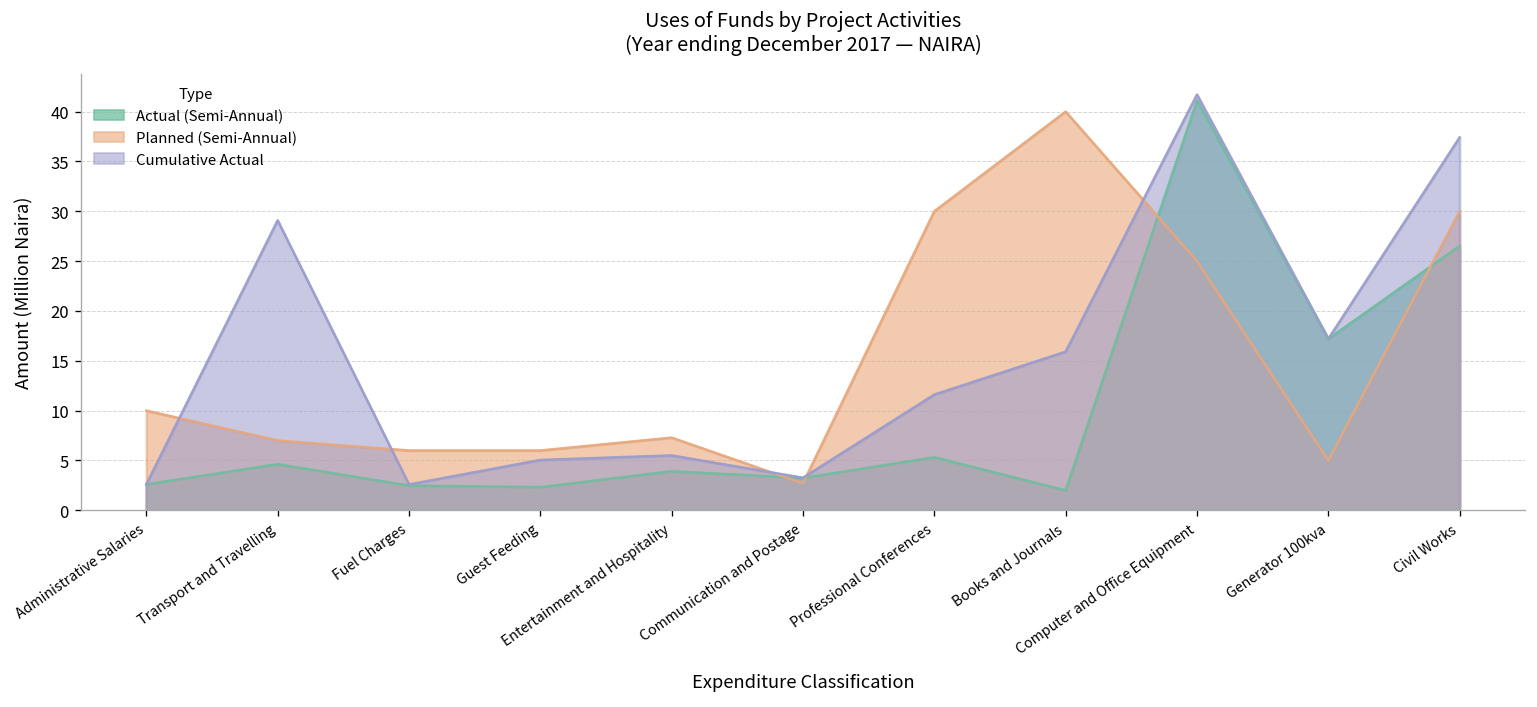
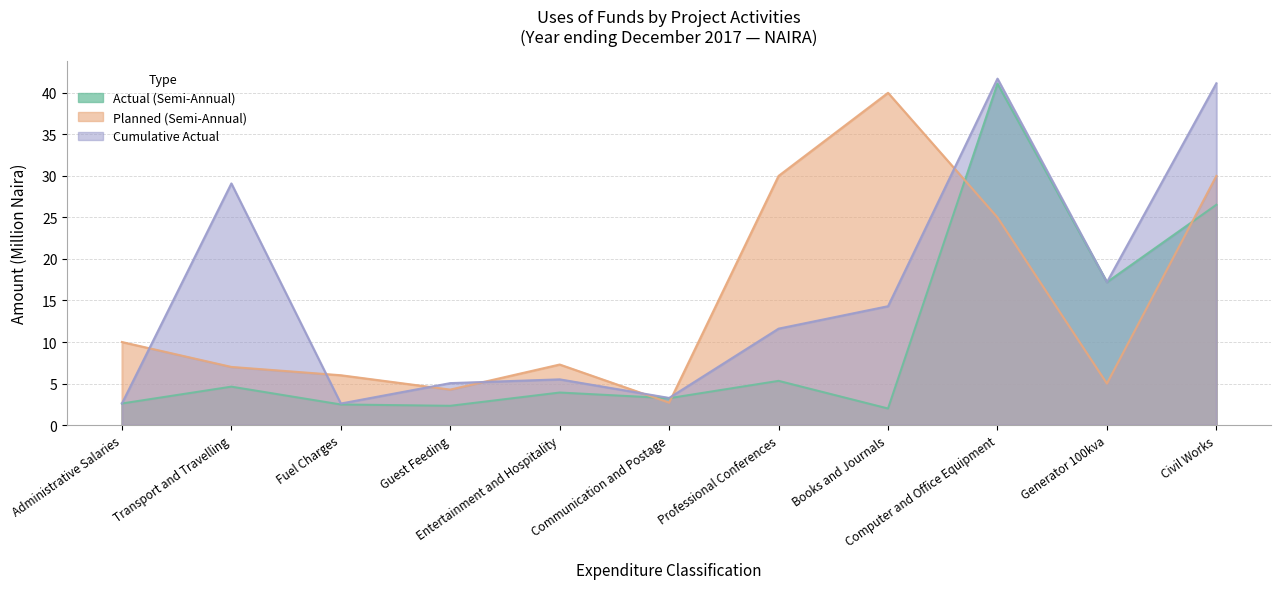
Planned (Semi-Annual), Guest Feeding: 6 -> 4
Cumulative Actual, Books and Journals: 16 -> 14
Cumulative Actual, Civil Works: 37 -> 41
